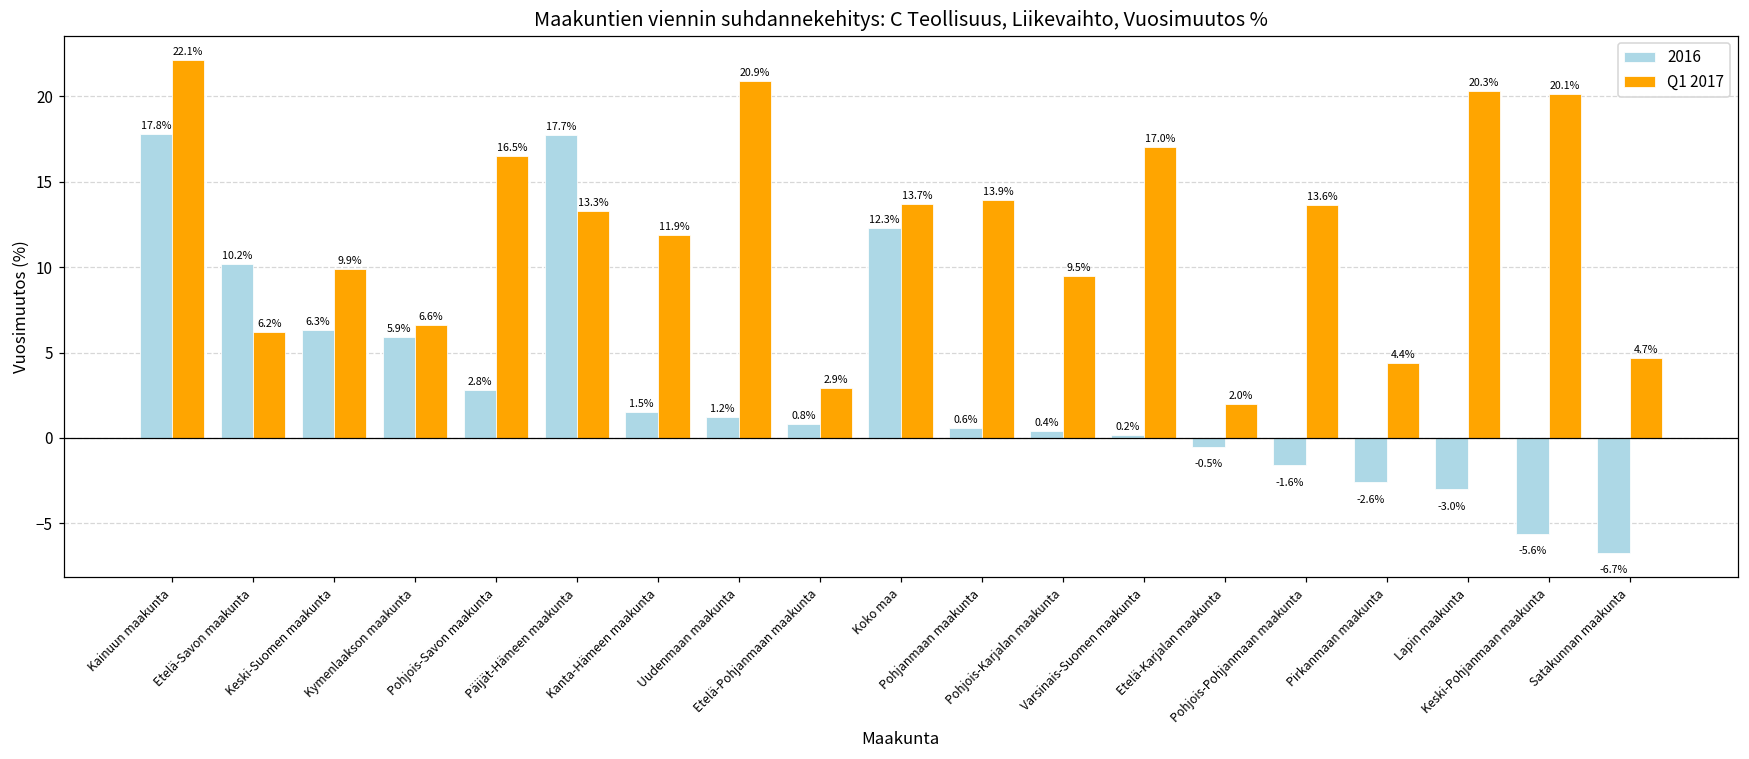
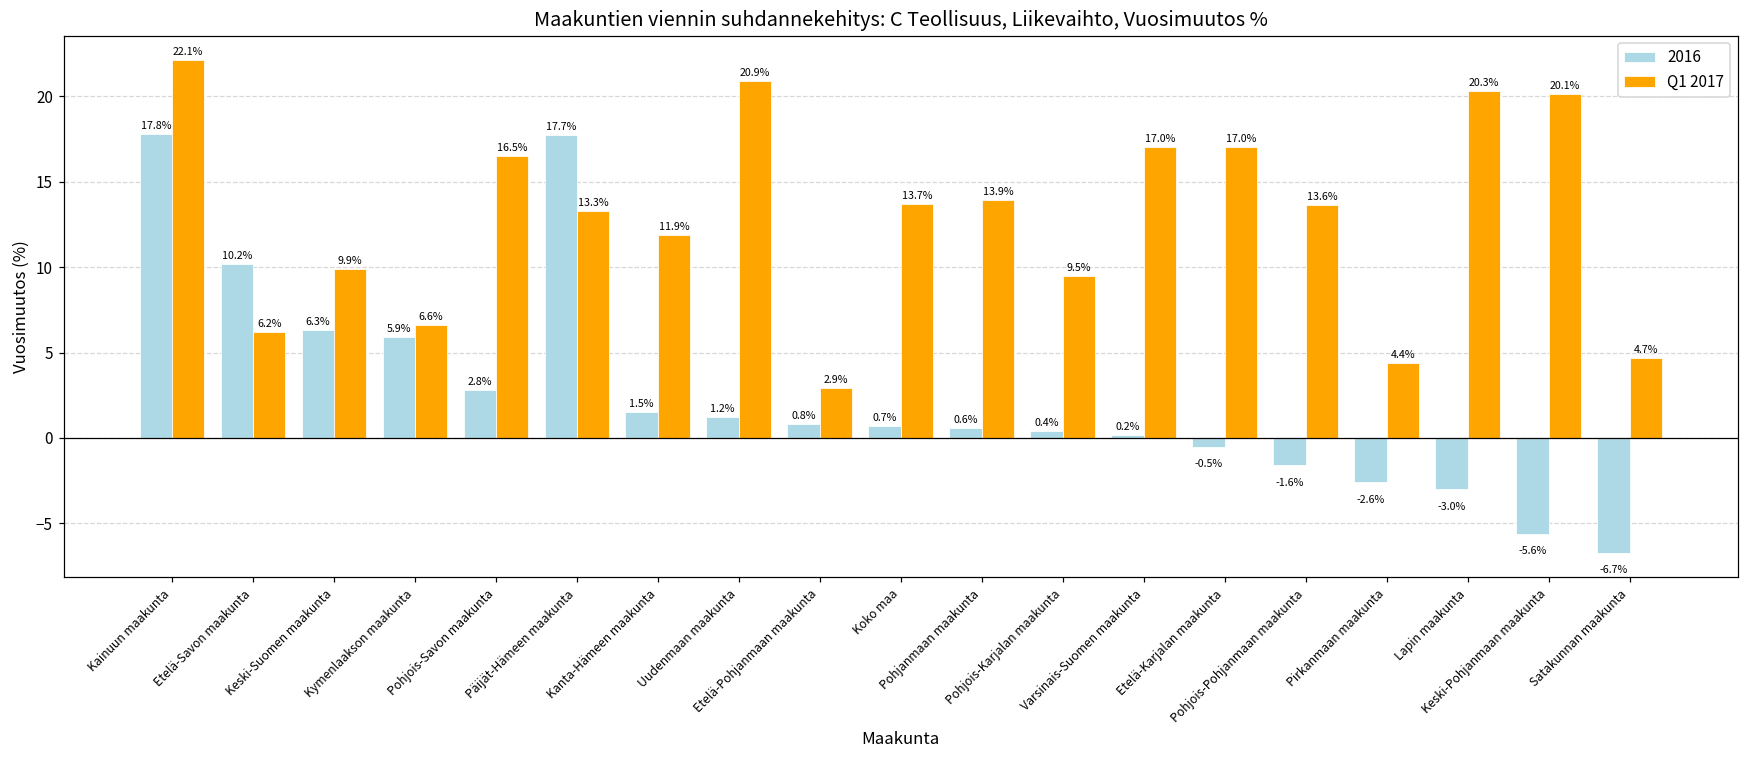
2016, Koko maa: 12.3% -> 0.7%
Q1 2017, Etelä-Karjalan maakunta: 2.0% -> 17.0%
